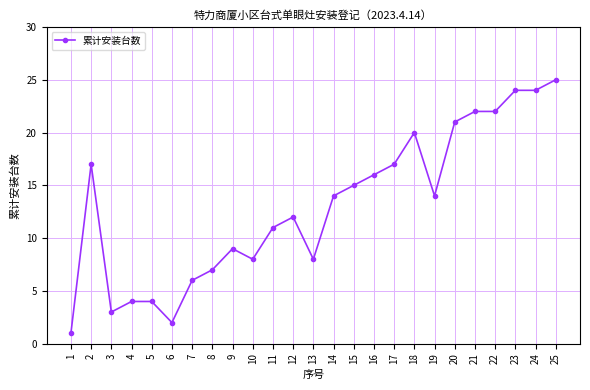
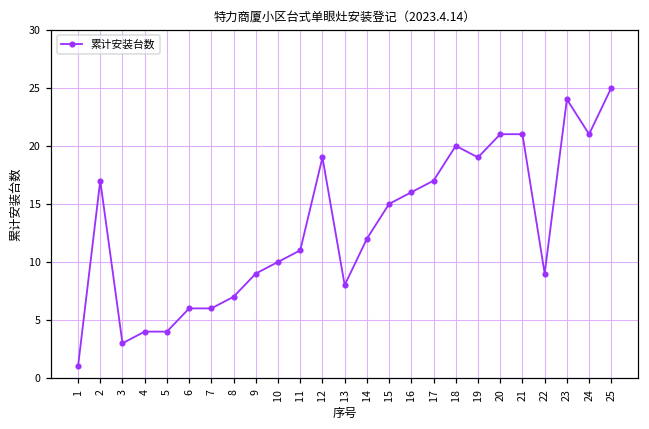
6: 2 -> 6
10: 8 -> 10
12: 12 -> 19
14: 14 -> 12
19: 14 -> 19
21: 22 -> 21
22: 22 -> 9
24: 24 -> 21
